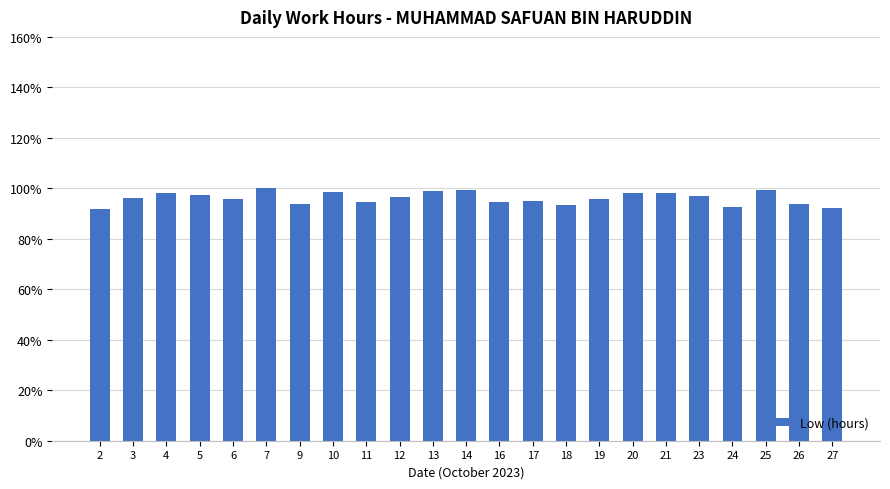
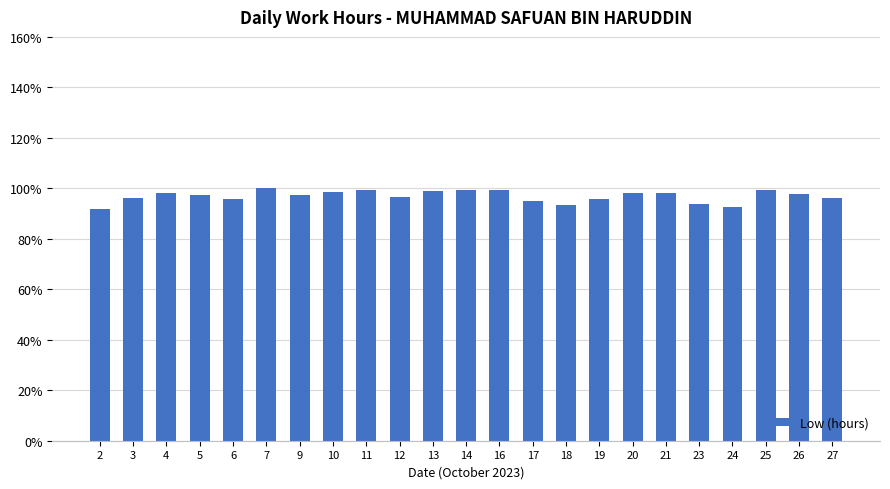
9: 94% -> 97%
11: 95% -> 99%
16: 95% -> 99%
23: 97% -> 94%
26: 94% -> 98%
27: 92% -> 96%
